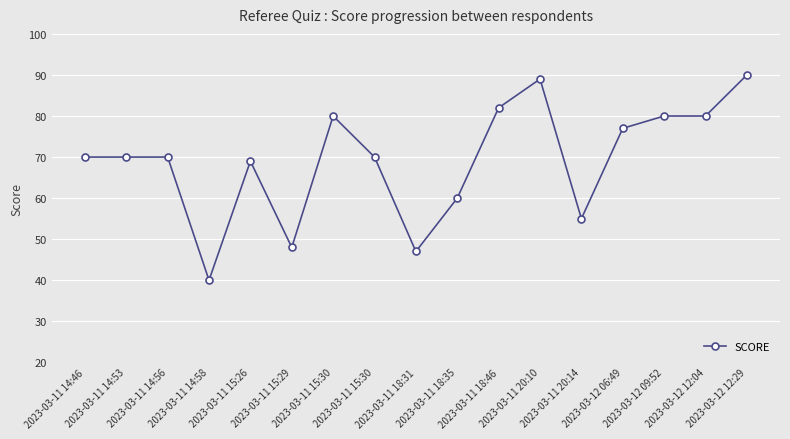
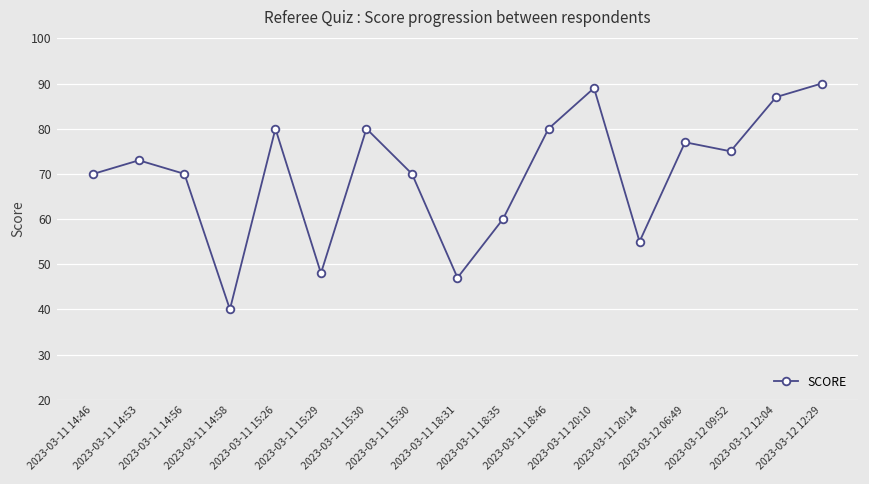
2023-03-11 14:53: 70 -> 73
2023-03-11 15:26: 69 -> 80
2023-03-11 18:46: 82 -> 80
2023-03-12 09:52: 80 -> 75
2023-03-12 12:04: 80 -> 87
